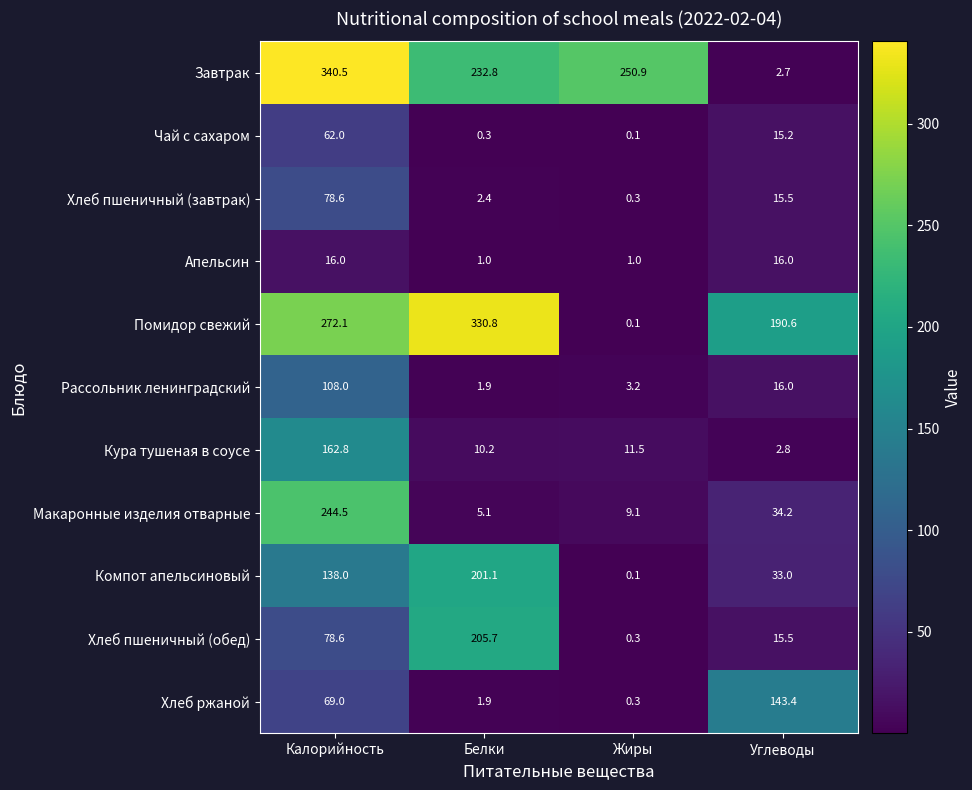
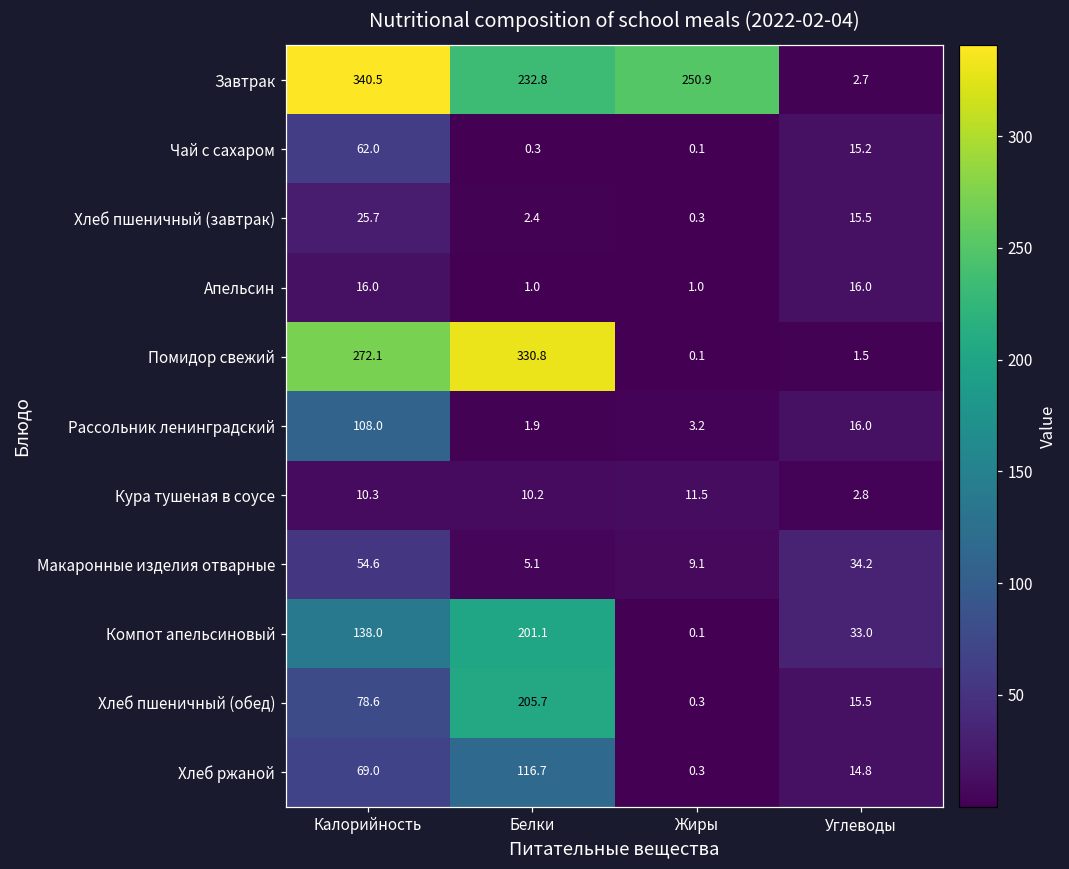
Хлеб пшеничный (завтрак), Калорийность: 78.6 -> 25.7
Помидор свежий, Углеводы: 190.6 -> 1.5
Кура тушеная в соусе, Калорийность: 162.8 -> 10.3
Макаронные изделия отварные, Калорийность: 244.5 -> 54.6
Хлеб ржаной, Белки: 1.9 -> 116.7
Хлеб ржаной, Углеводы: 143.4 -> 14.8
